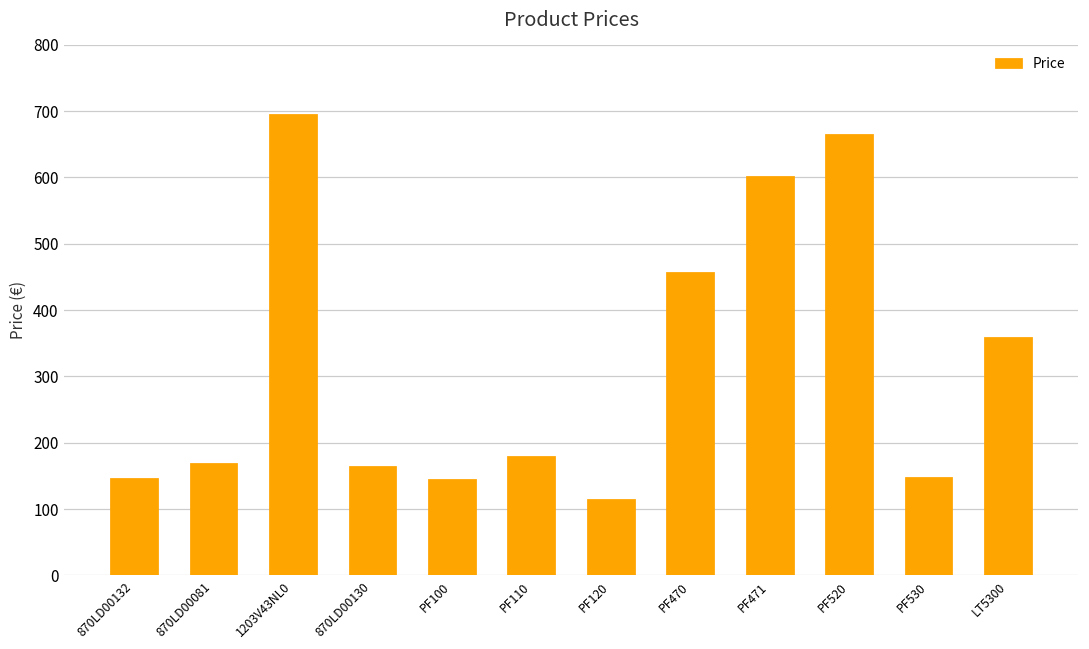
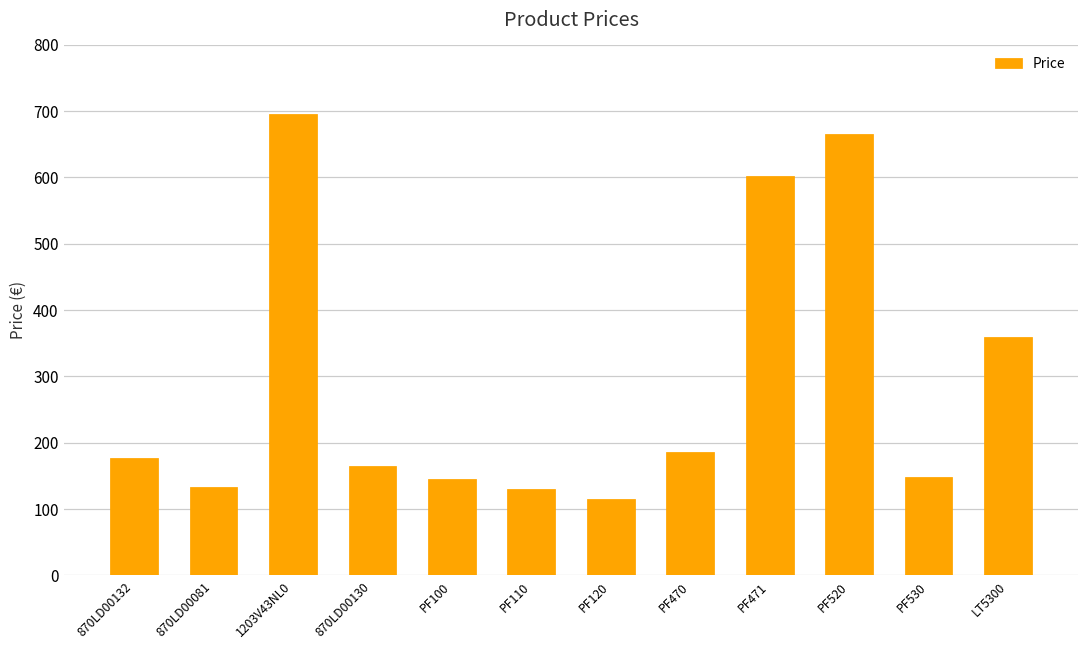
870LD00132: 150 -> 180
870LD00081: 170 -> 130
PF110: 180 -> 130
PF470: 460 -> 190
